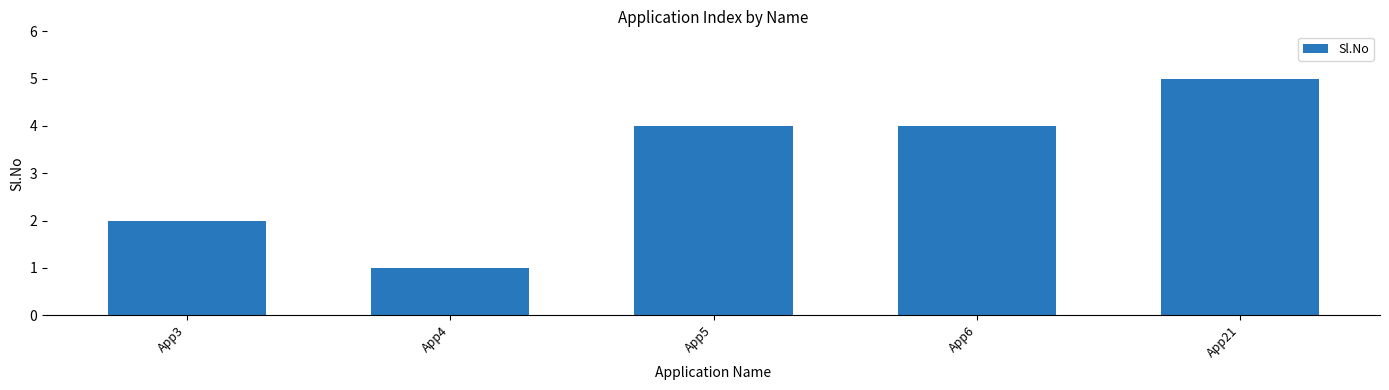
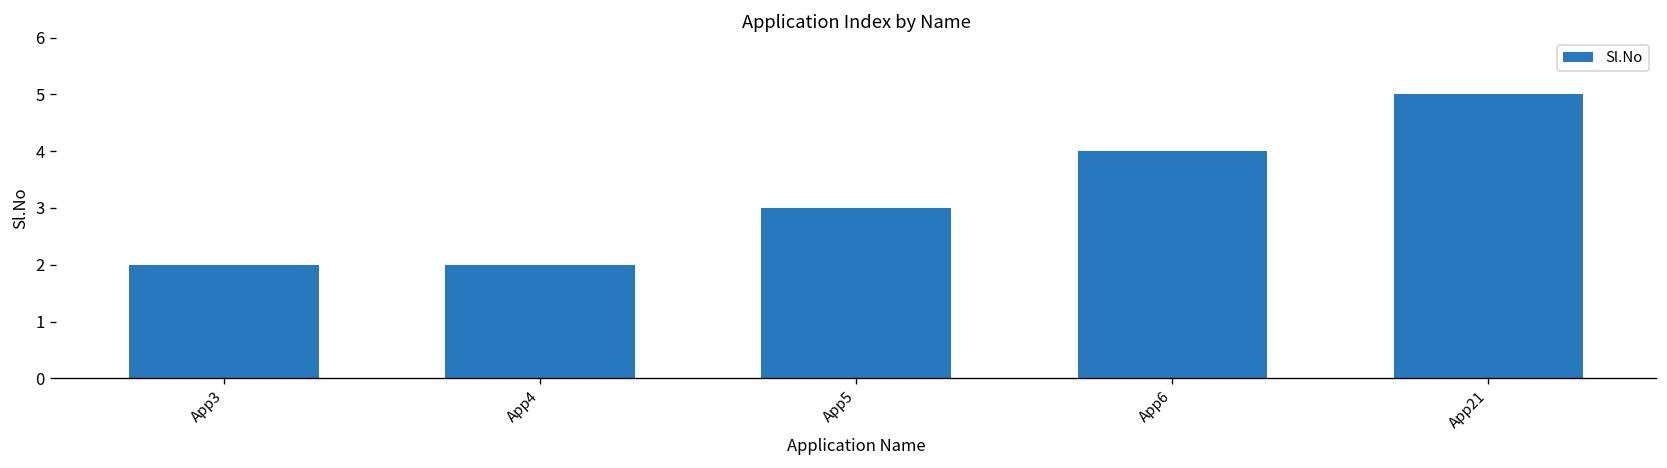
App4: 1 -> 2
App5: 4 -> 3
